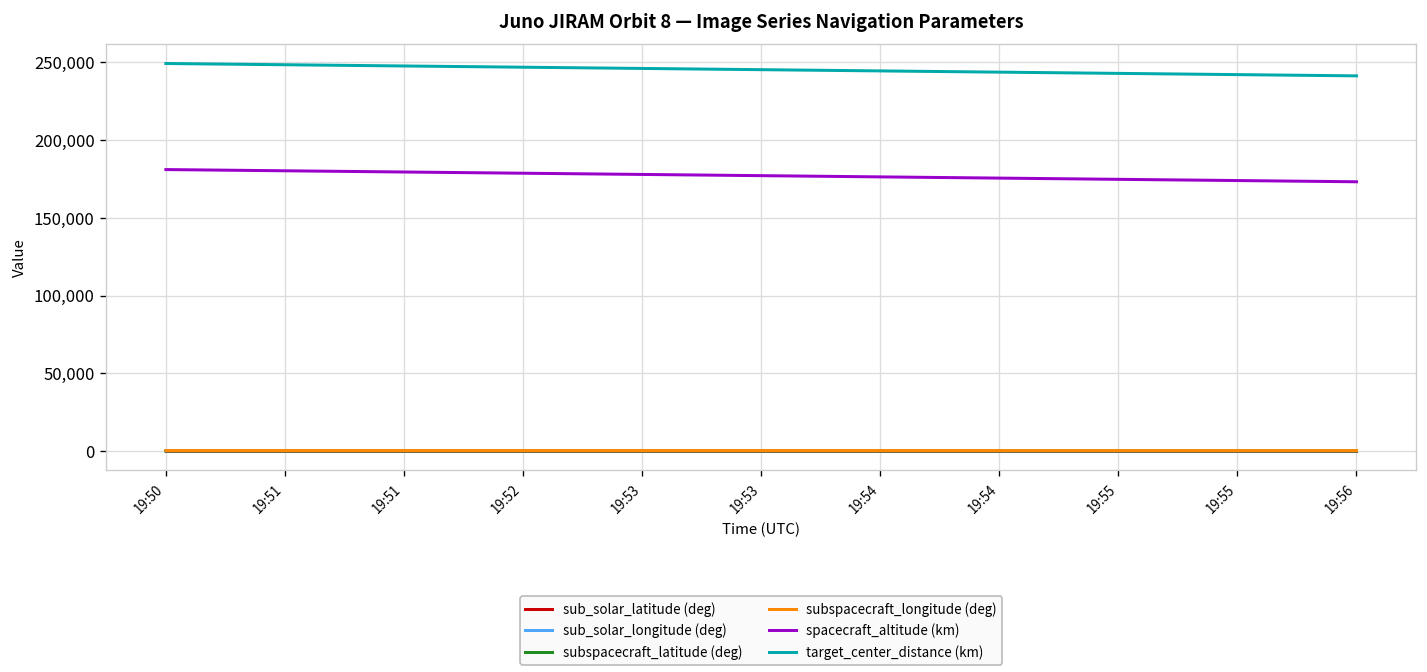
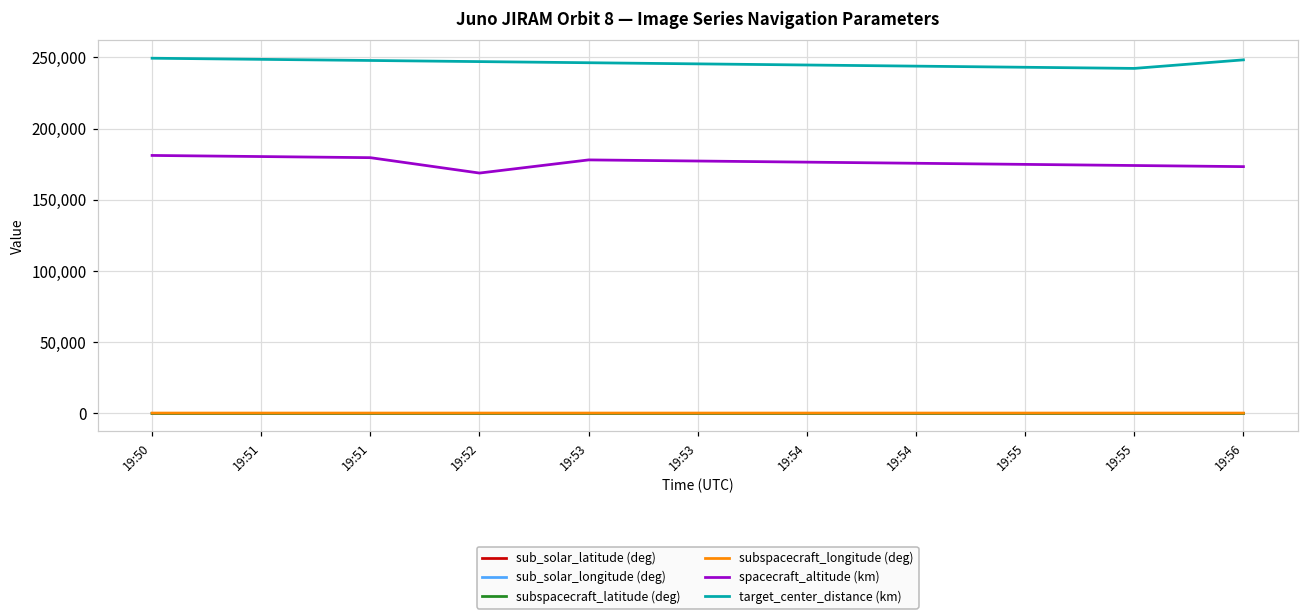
spacecraft_altitude (km), 19:52: 179,000 -> 169,000
target_center_distance (km), 19:56: 241,000 -> 248,000
